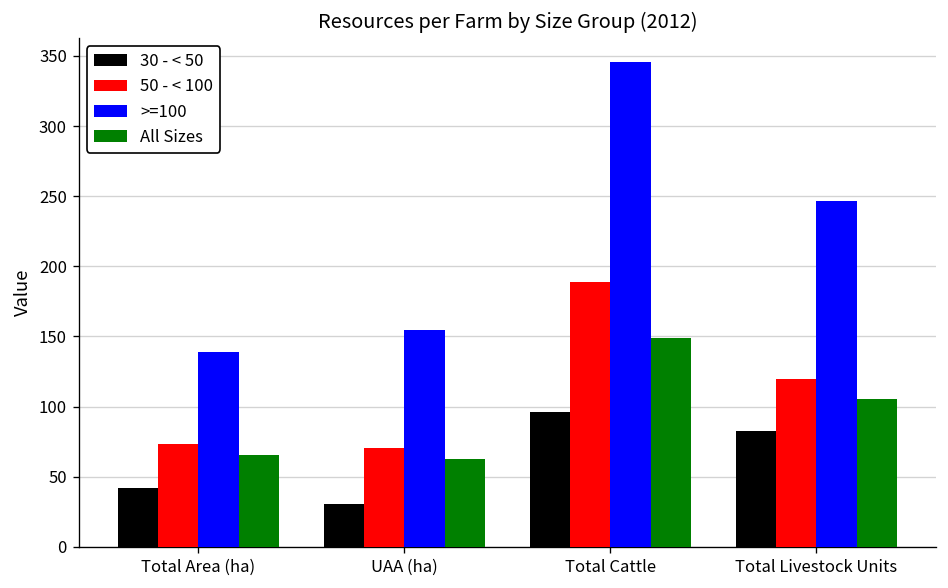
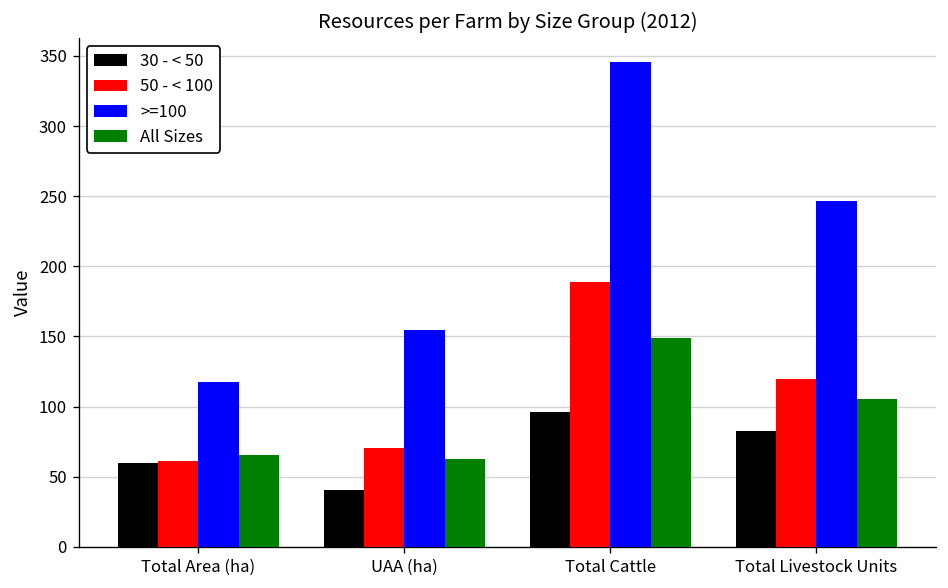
30 - < 50, Total Area (ha): 42 -> 60
50 - < 100, Total Area (ha): 73 -> 61
>=100, Total Area (ha): 139 -> 117
30 - < 50, UAA (ha): 31 -> 40
